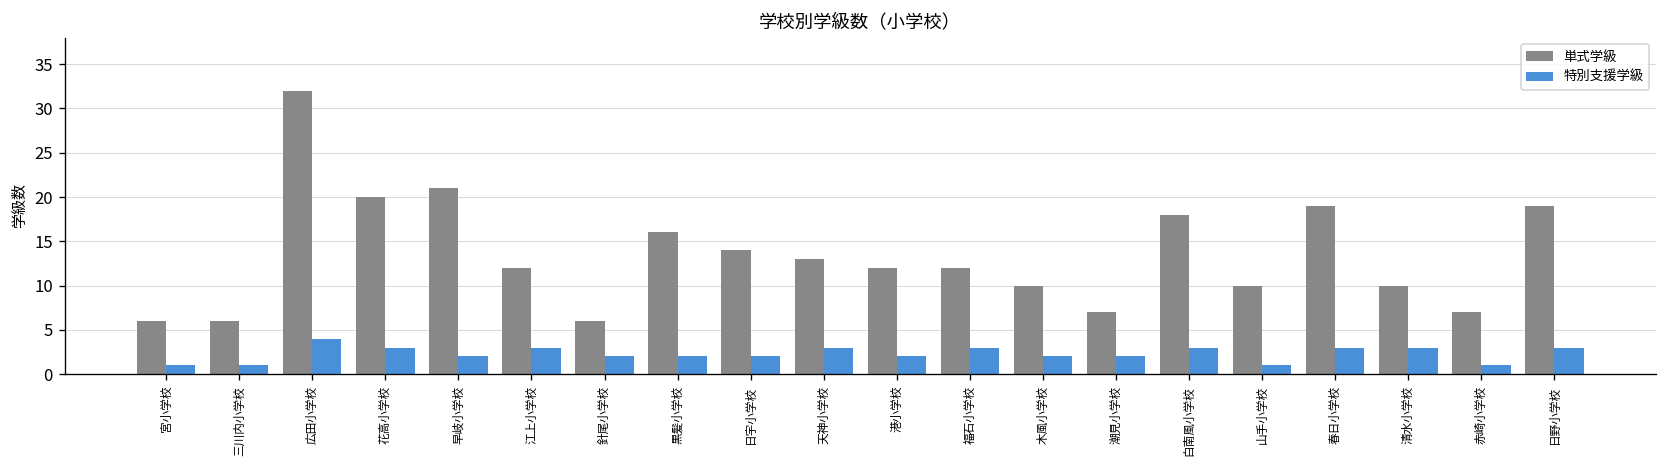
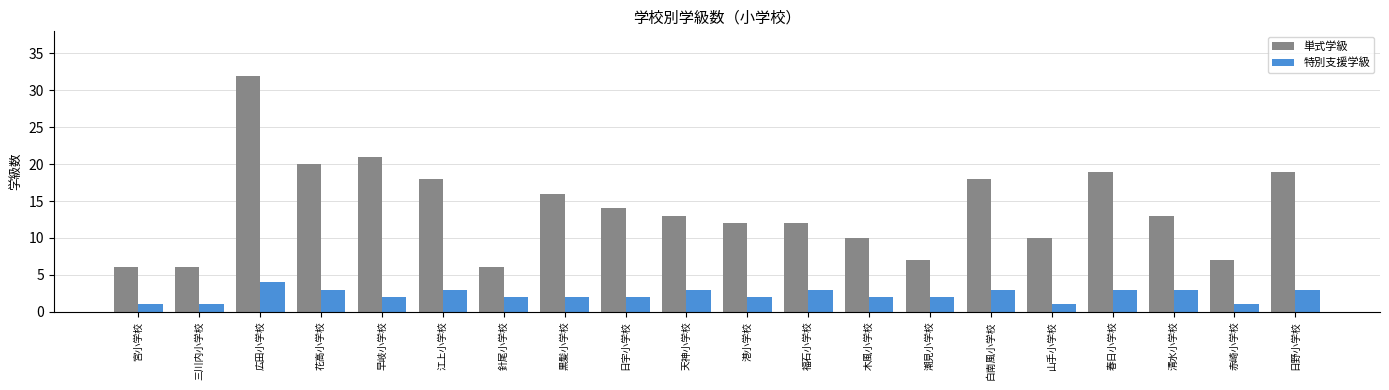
単式学級, 江上小学校: 12 -> 18
単式学級, 清水小学校: 10 -> 13
